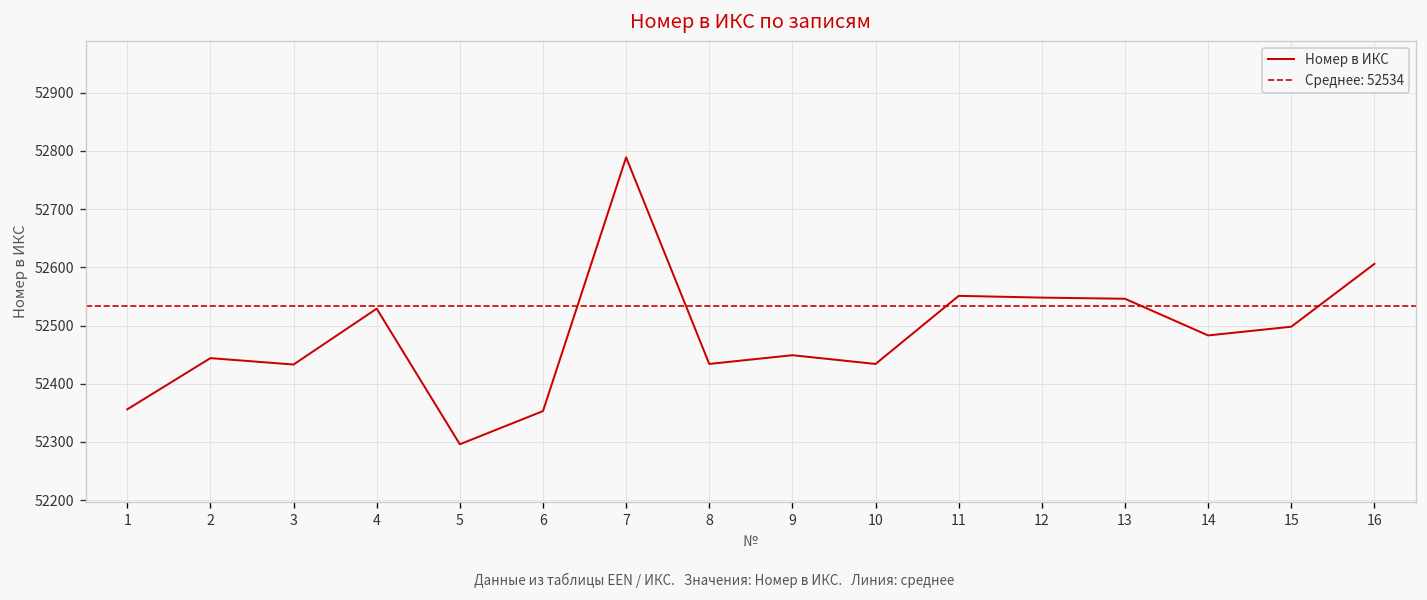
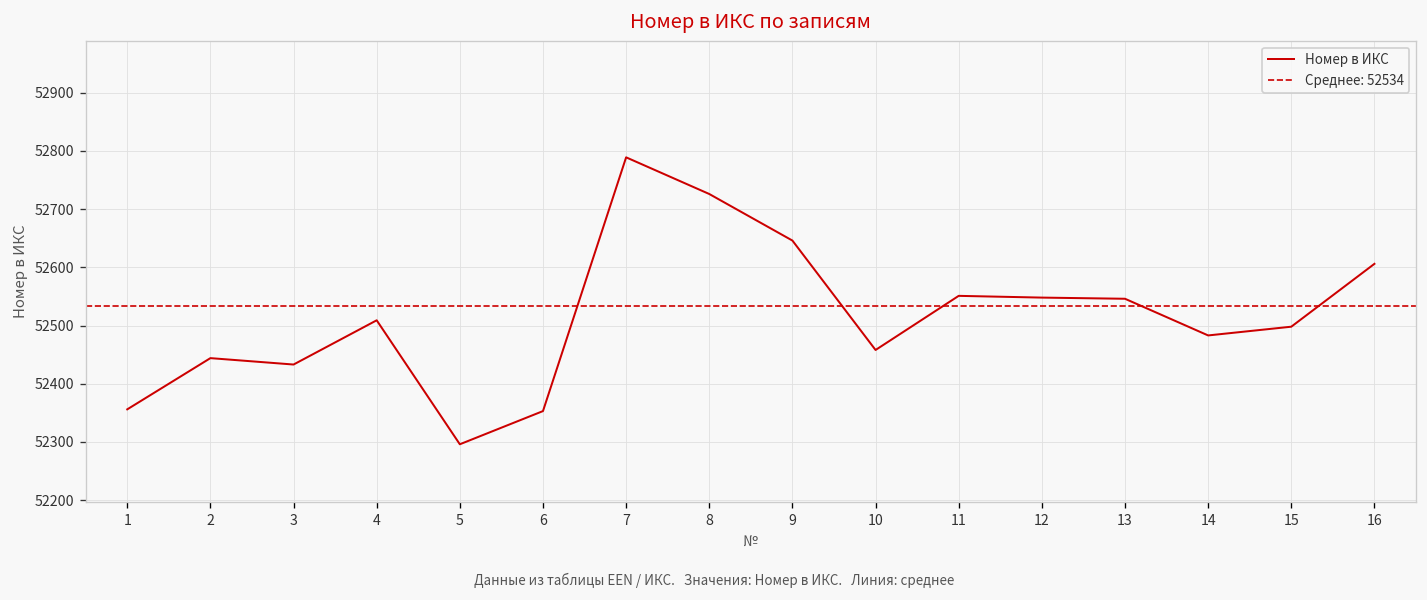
4: 52530 -> 52510
8: 52430 -> 52730
9: 52450 -> 52650
10: 52430 -> 52460
